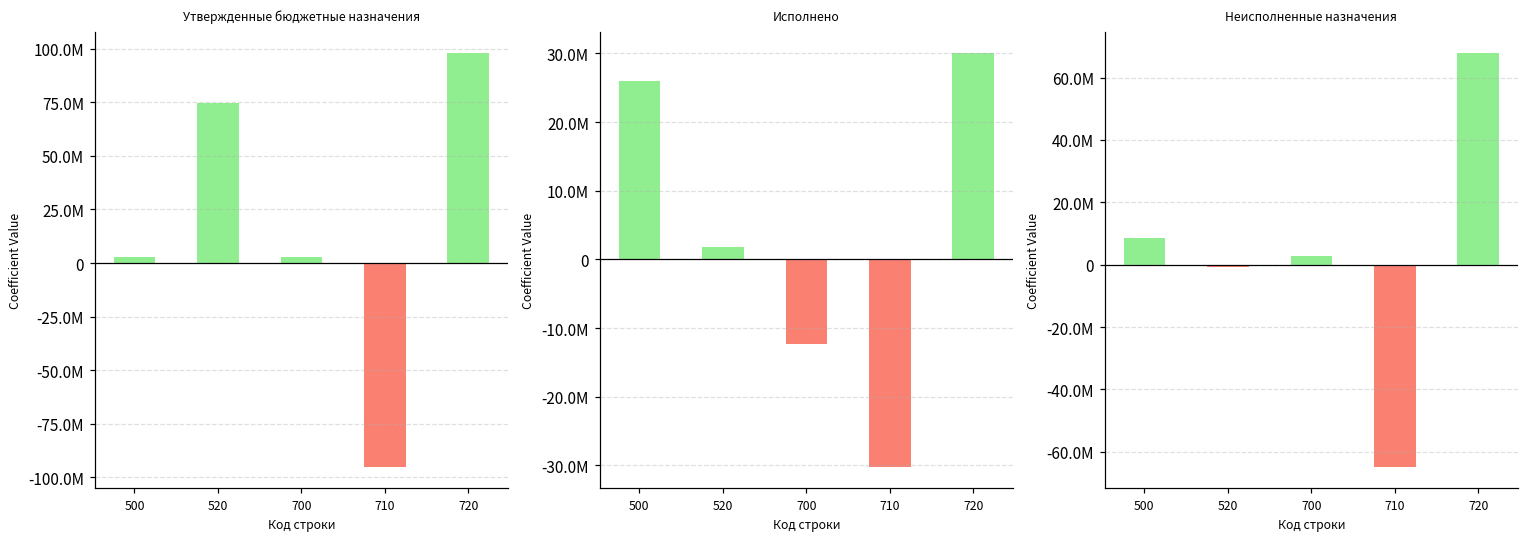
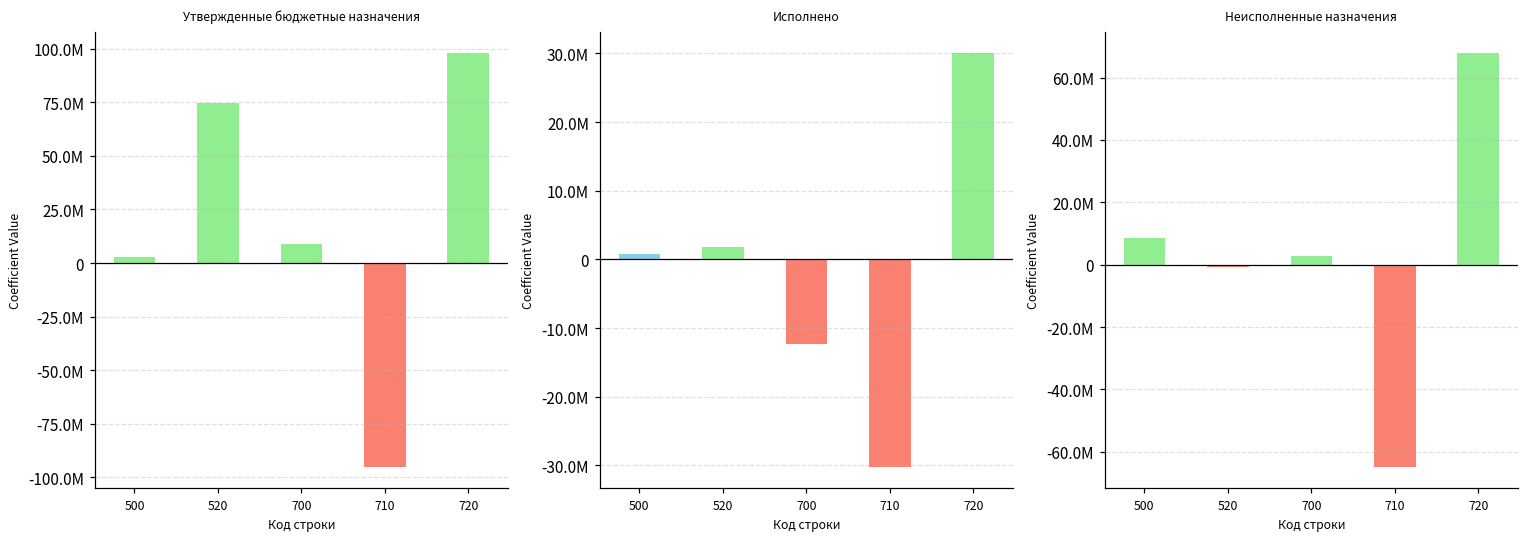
Утвержденные бюджетные назначения, 700: 3000000 -> 9000000
Исполнено, 500: 26000000 -> 1000000
